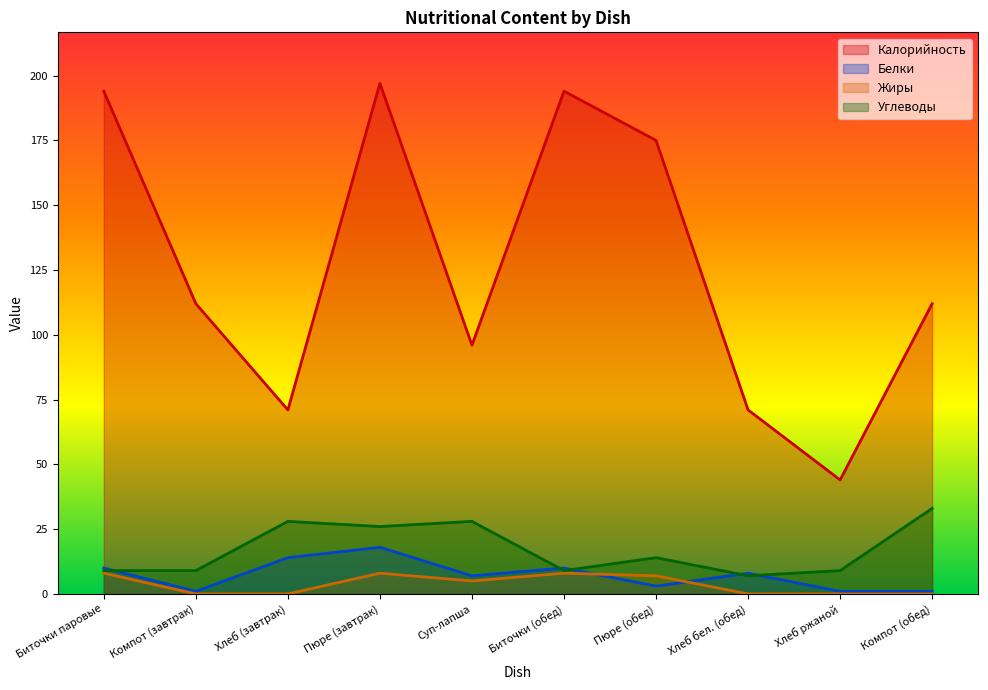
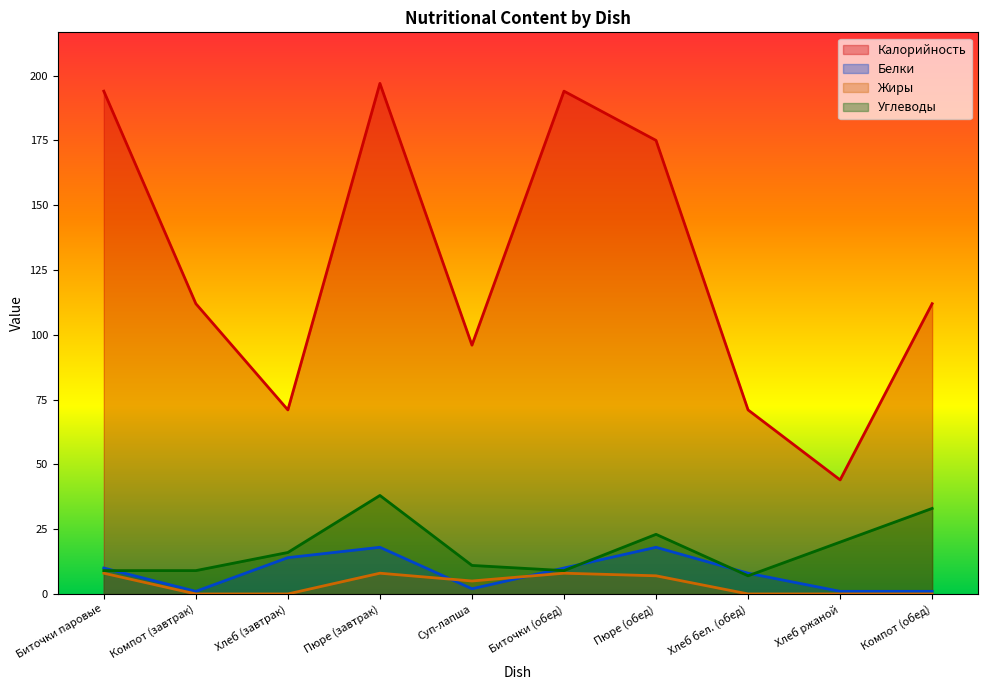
Углеводы, Хлеб (завтрак): 28 -> 16
Углеводы, Пюре (завтрак): 26 -> 38
Белки, Суп-лапша: 7 -> 2
Углеводы, Суп-лапша: 28 -> 11
Белки, Пюре (обед): 3 -> 18
Углеводы, Пюре (обед): 14 -> 23
Углеводы, Хлеб ржаной: 9 -> 20
